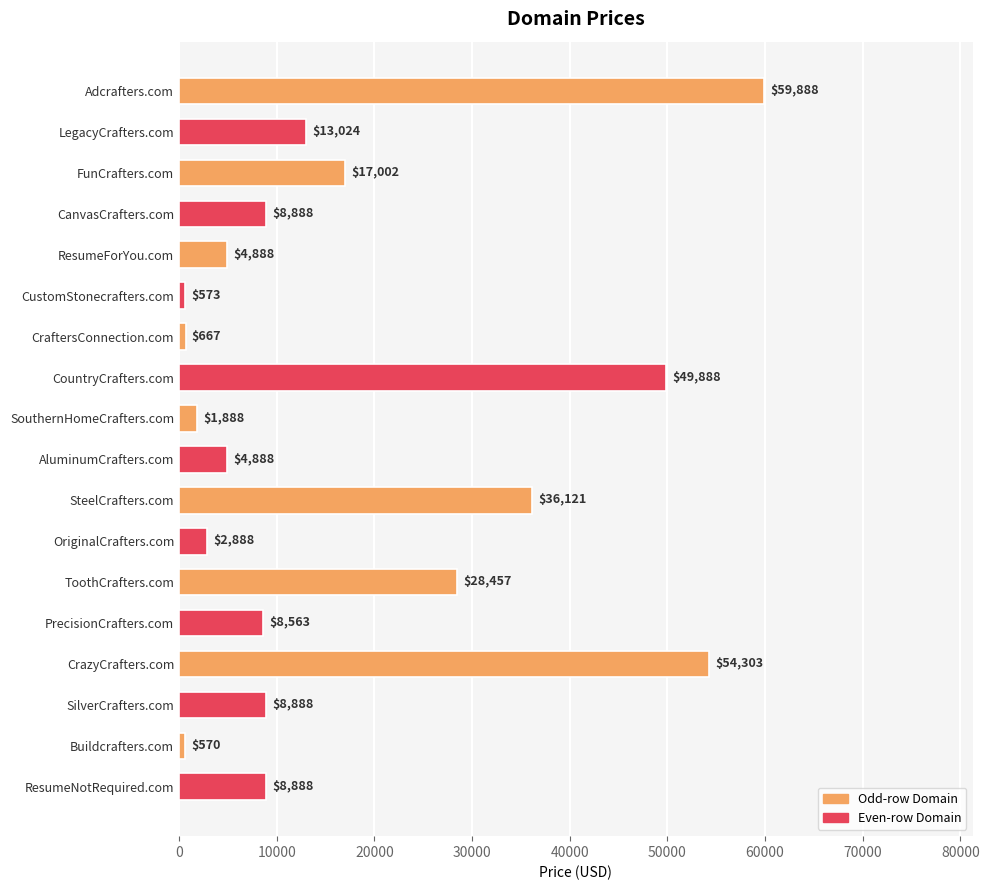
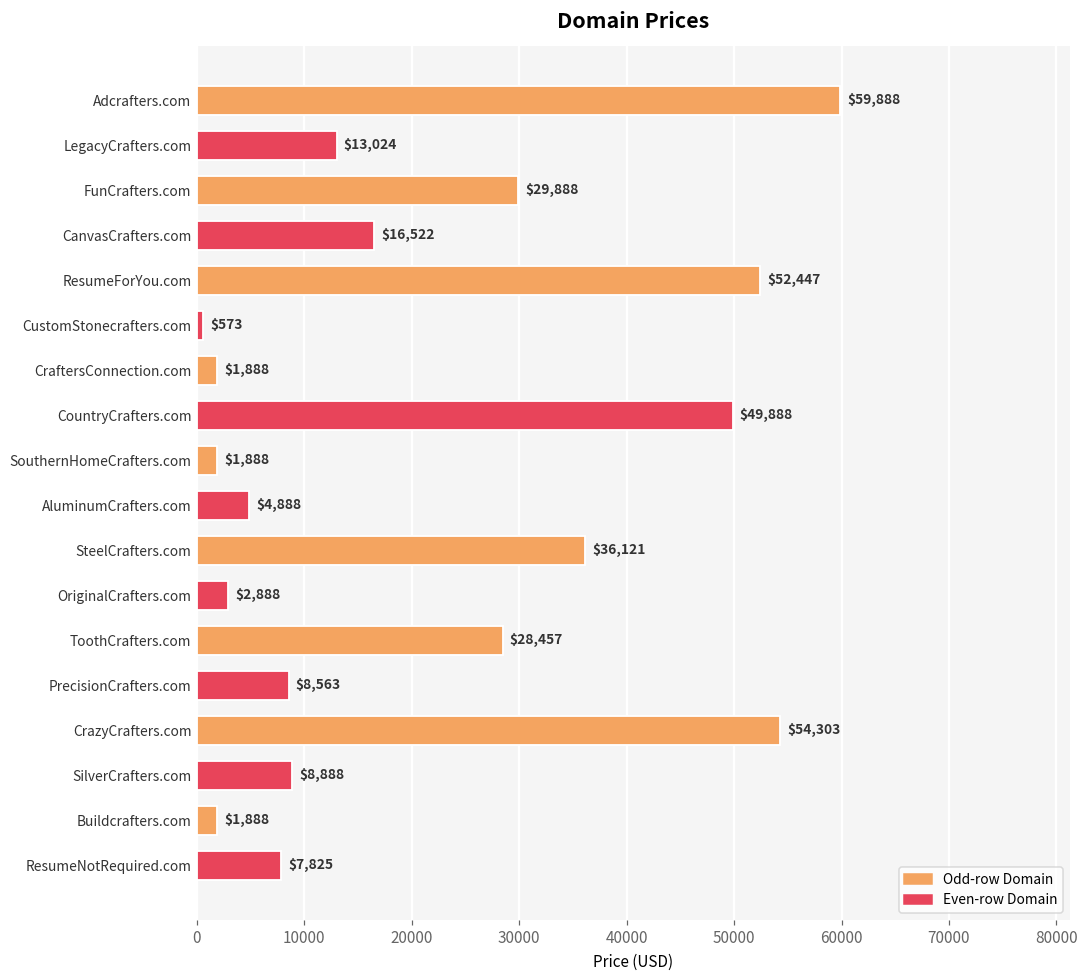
FunCrafters.com: $17,002 -> $29,888
CanvasCrafters.com: $8,888 -> $16,522
ResumeForYou.com: $4,888 -> $52,447
CraftersConnection.com: $667 -> $1,888
Buildcrafters.com: $570 -> $1,888
ResumeNotRequired.com: $8,888 -> $7,825
